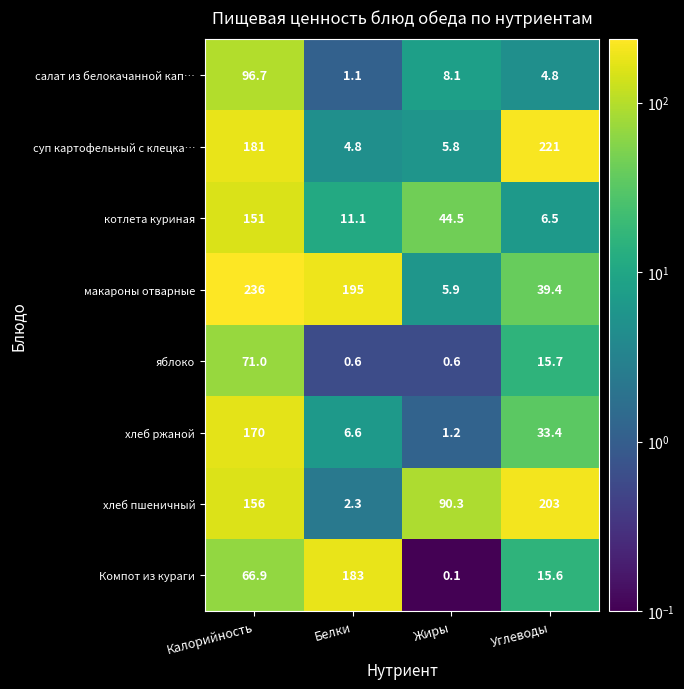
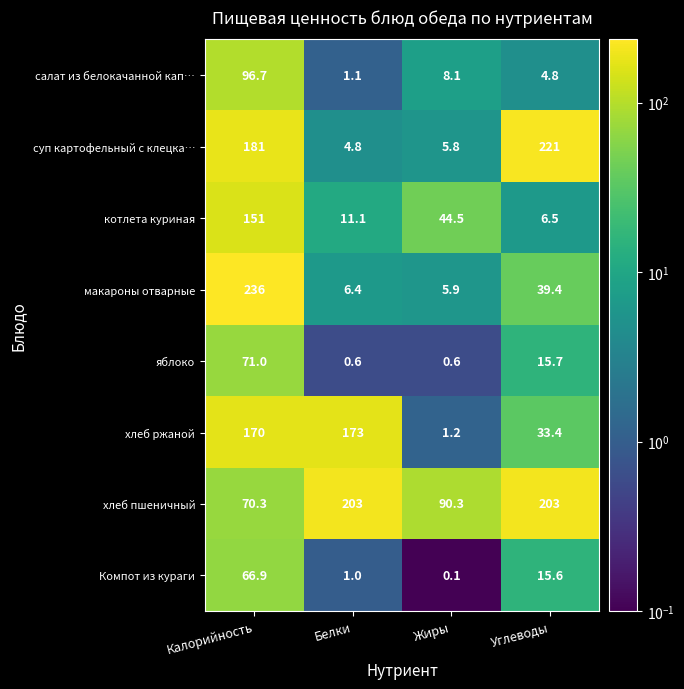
макароны отварные, Белки: 195 -> 6.4
хлеб ржаной, Белки: 6.6 -> 173
хлеб пшеничный, Калорийность: 156 -> 70.3
хлеб пшеничный, Белки: 2.3 -> 203
Компот из кураги, Белки: 183 -> 1.0
